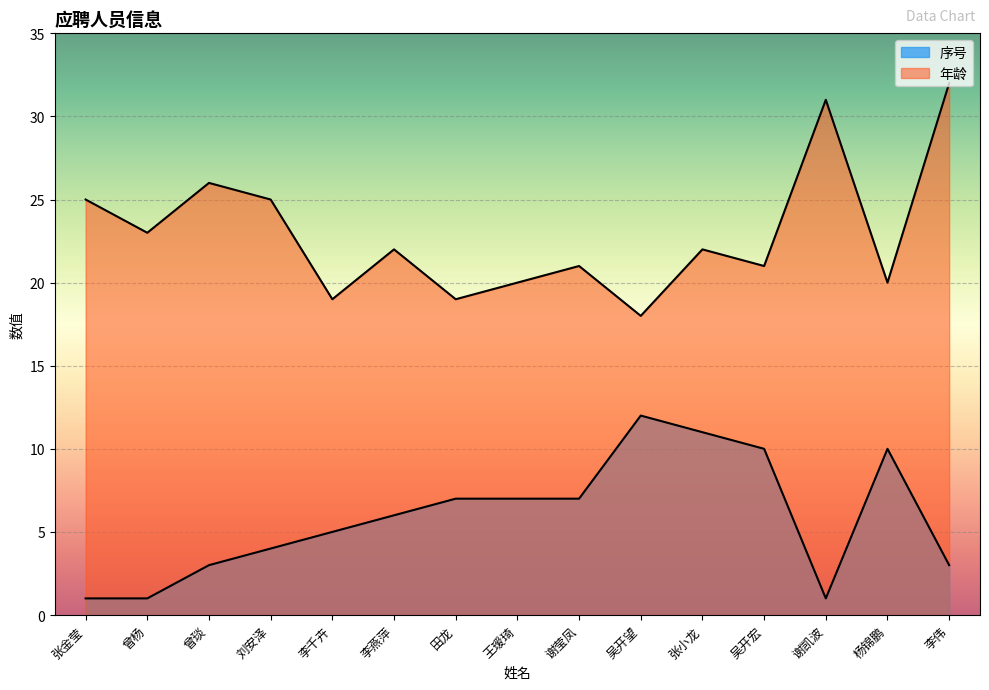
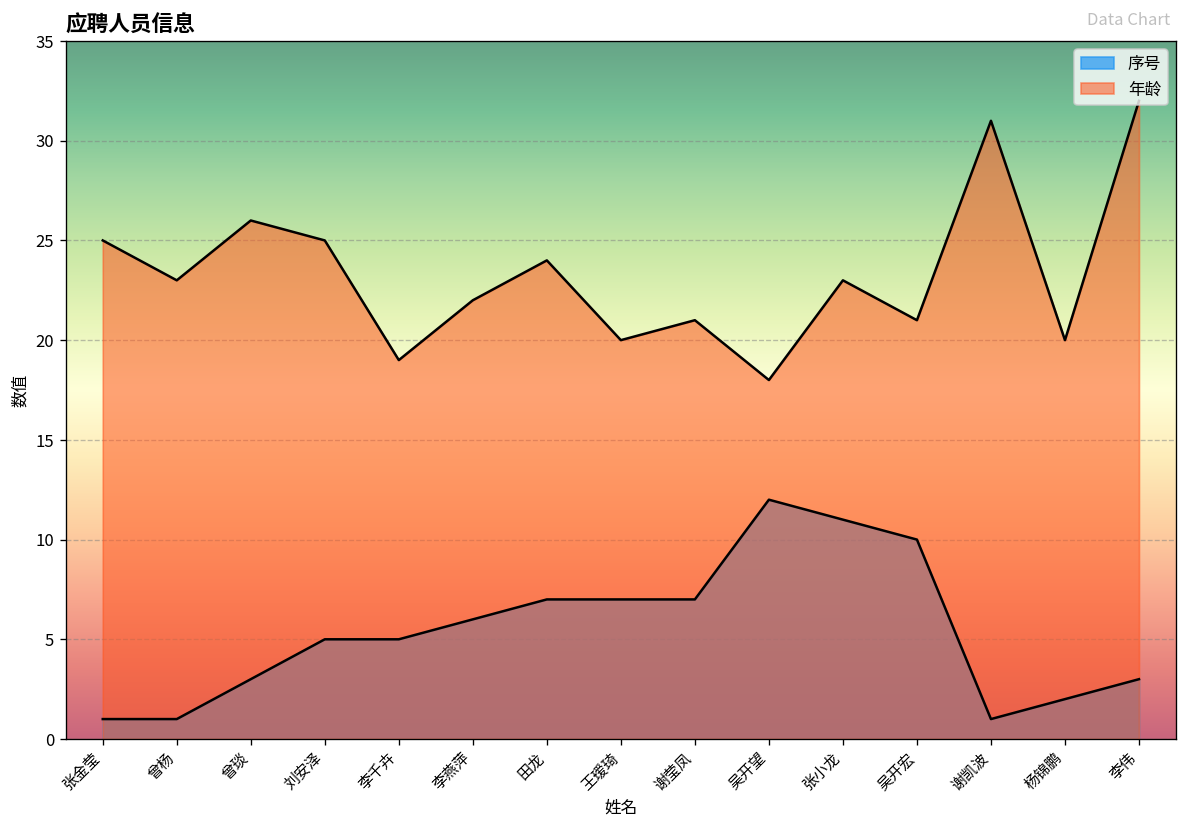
序号, 刘安泽: 4 -> 5
年龄, 田龙: 19 -> 24
年龄, 张小龙: 22 -> 23
序号, 杨锦鹏: 10 -> 2
